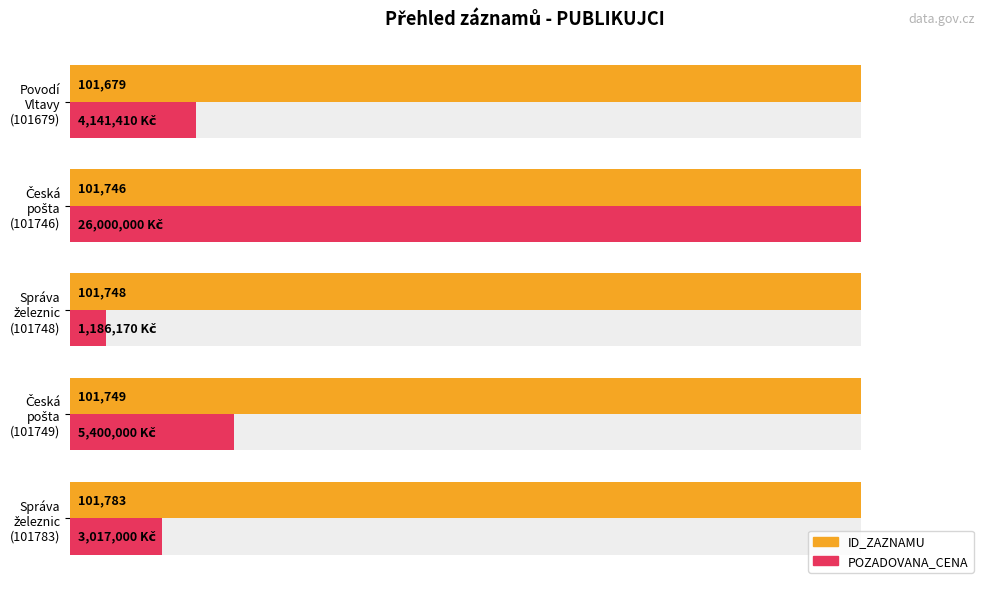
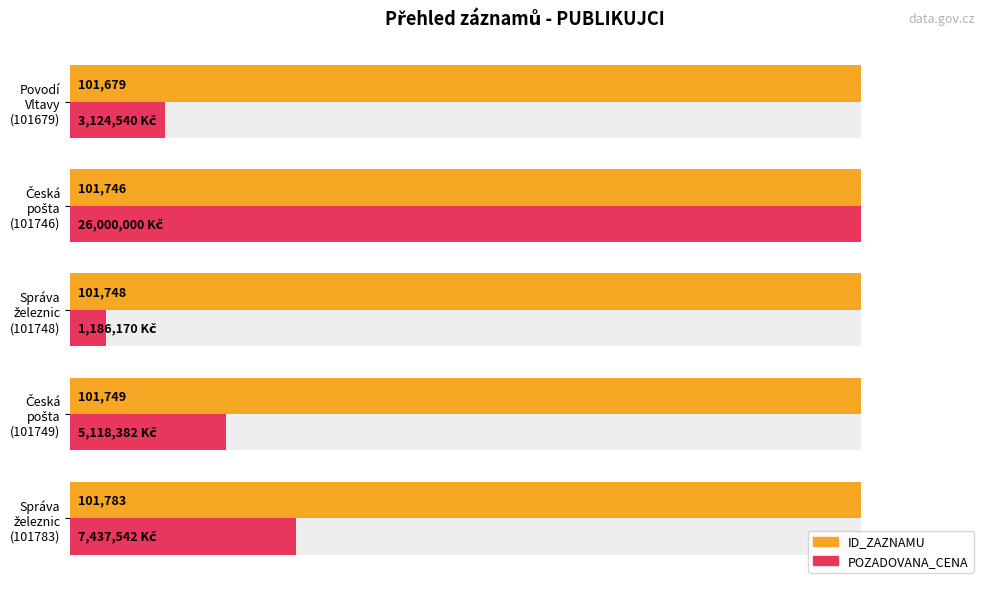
POZADOVANA_CENA, Povodí Vltavy (101679): 4,141,410 -> 3,124,540
POZADOVANA_CENA, Česká pošta (101749): 5,400,000 -> 5,118,382
POZADOVANA_CENA, Správa železnic (101783): 3,017,000 -> 7,437,542
